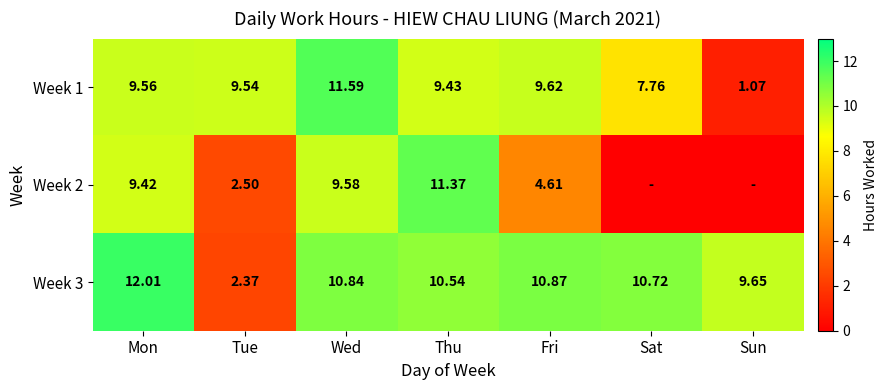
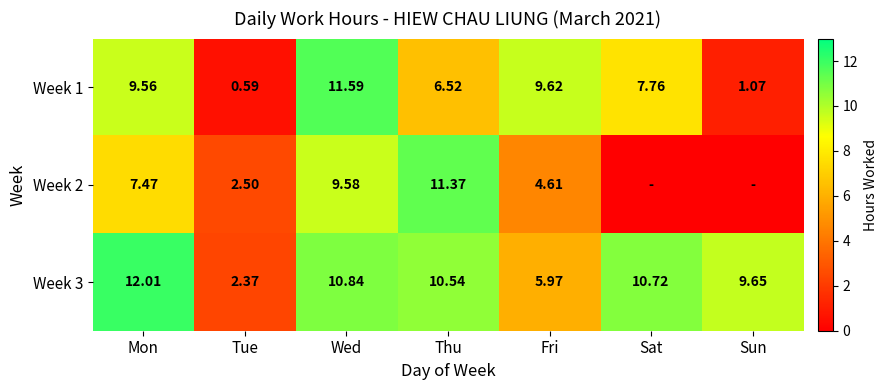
Week 1, Tue: 9.54 -> 0.59
Week 1, Thu: 9.43 -> 6.52
Week 2, Mon: 9.42 -> 7.47
Week 3, Fri: 10.87 -> 5.97
